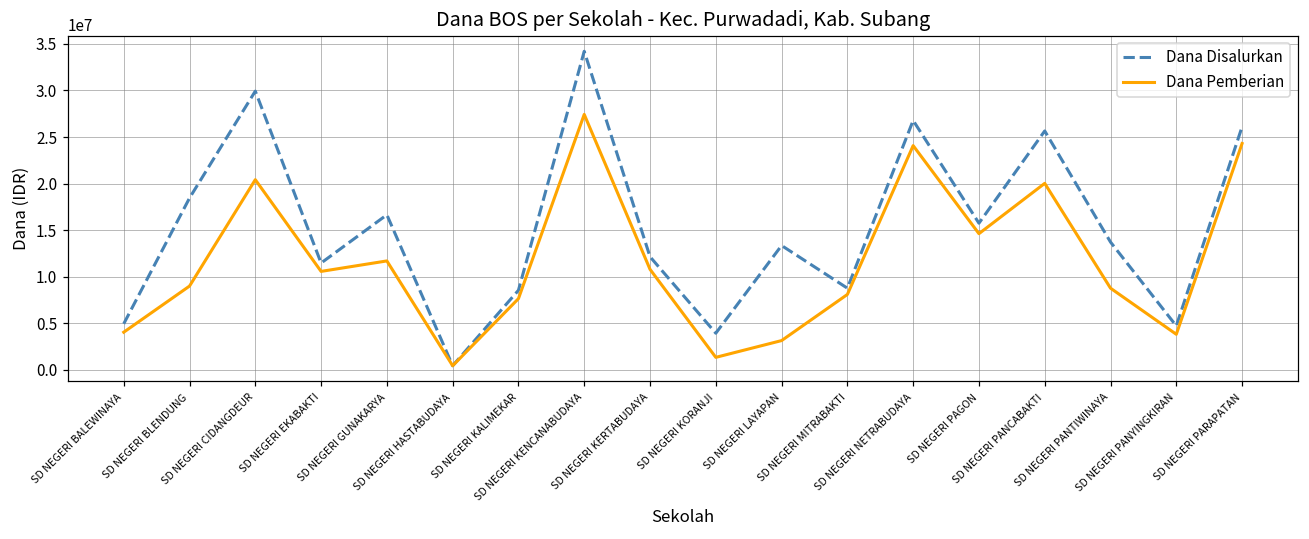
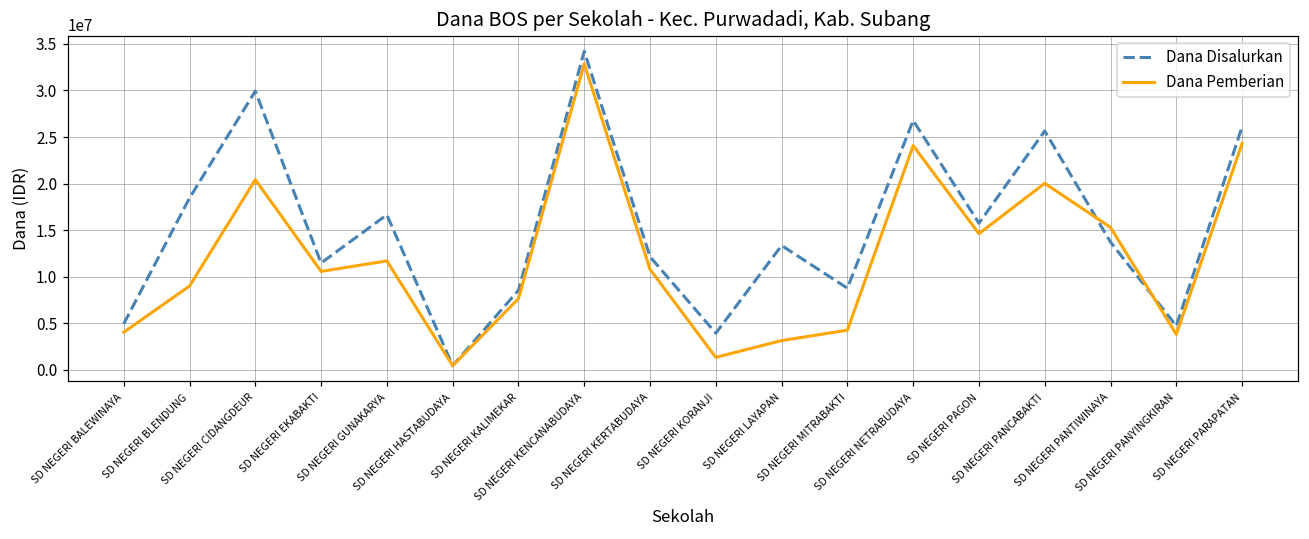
Dana Pemberian, SD NEGERI KENCANABUDAYA: 27000000 -> 33000000
Dana Pemberian, SD NEGERI MITRABAKTI: 8000000 -> 4000000
Dana Pemberian, SD NEGERI PANTIWINAYA: 9000000 -> 15000000
